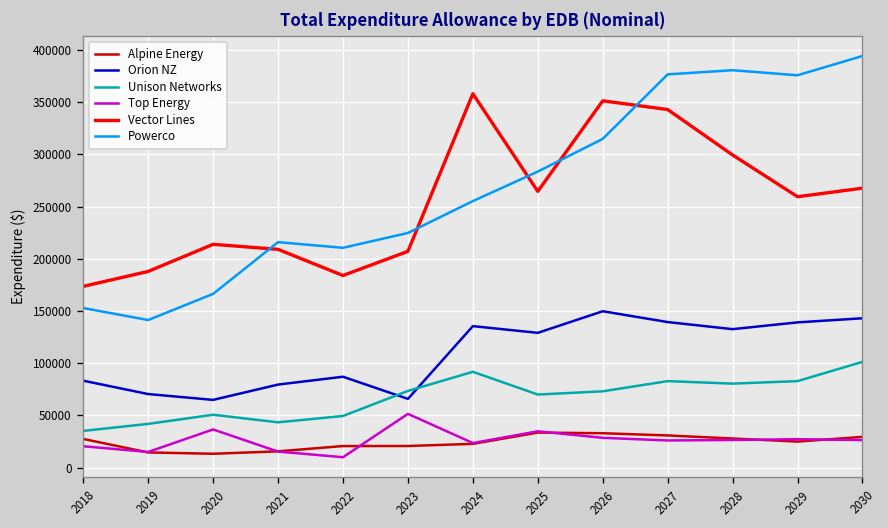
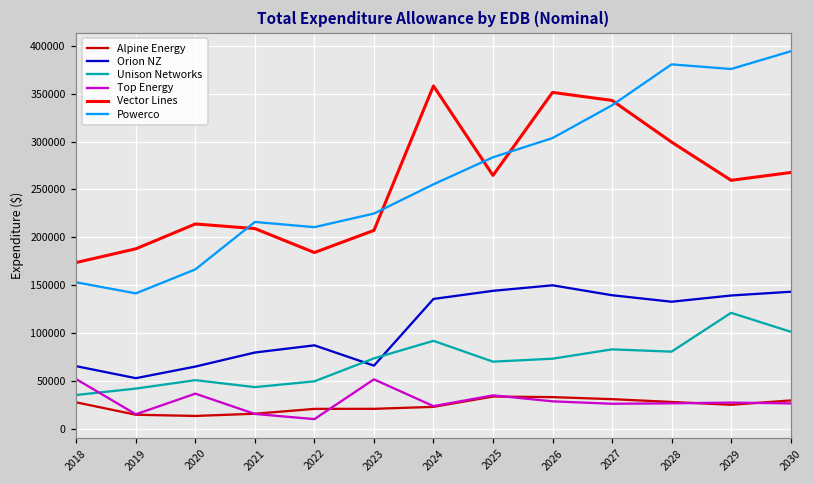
Orion NZ, 2018: 80000 -> 70000
Top Energy, 2018: 20000 -> 50000
Orion NZ, 2019: 70000 -> 50000
Orion NZ, 2025: 130000 -> 140000
Powerco, 2026: 310000 -> 300000
Powerco, 2027: 380000 -> 340000
Unison Networks, 2029: 80000 -> 120000
